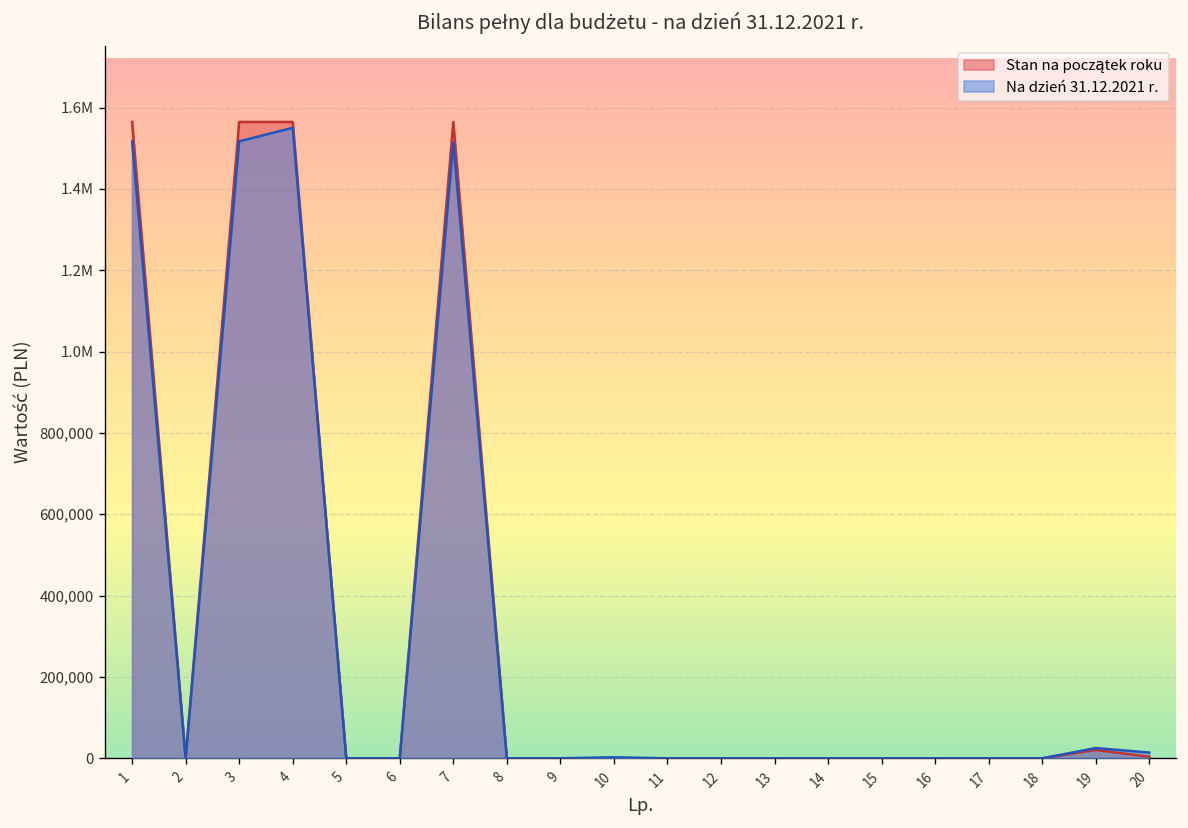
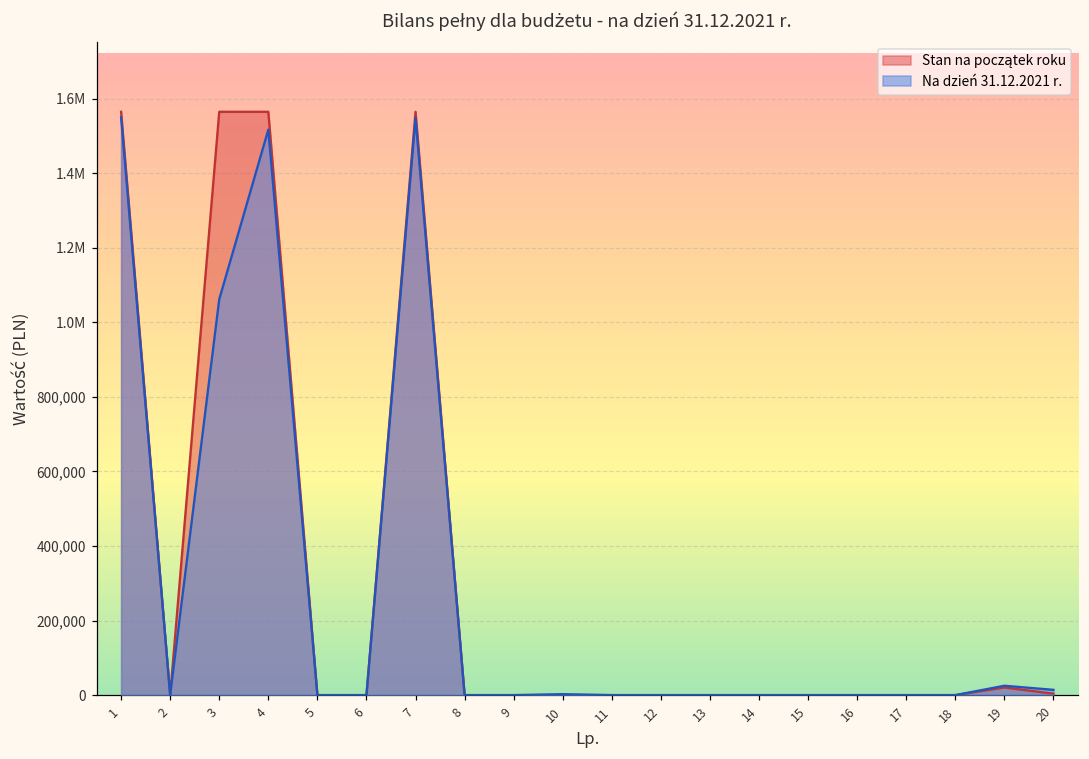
Na dzień 31.12.2021 r., 1: 1,520,000 -> 1,550,000
Na dzień 31.12.2021 r., 3: 1,520,000 -> 1,060,000
Na dzień 31.12.2021 r., 4: 1,550,000 -> 1,520,000
Na dzień 31.12.2021 r., 7: 1,510,000 -> 1,550,000
